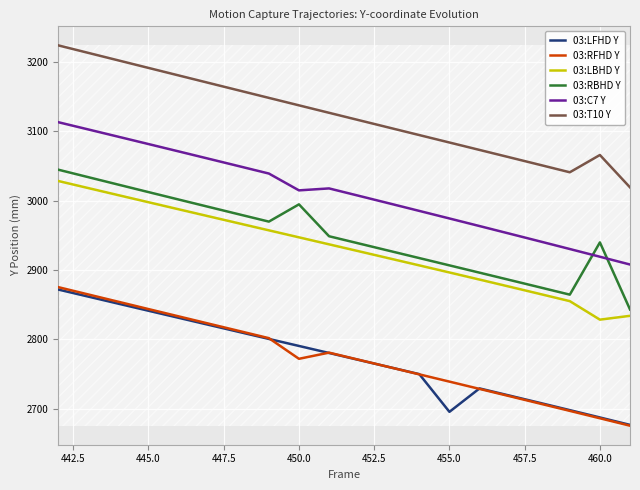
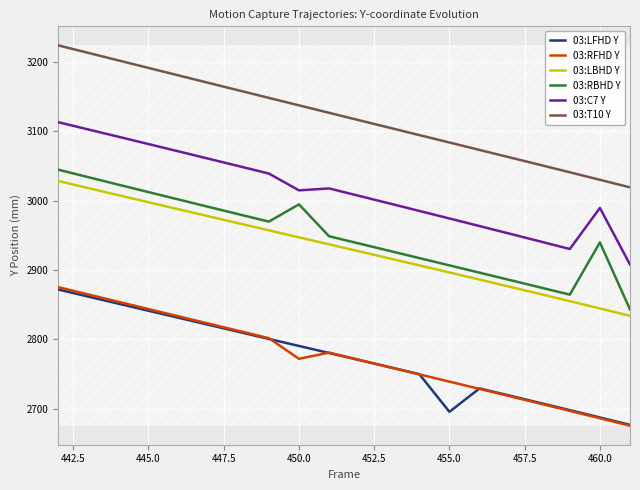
03:LBHD Y, 460.0: 2830 -> 2840
03:C7 Y, 460.0: 2920 -> 2990
03:T10 Y, 460.0: 3070 -> 3030
